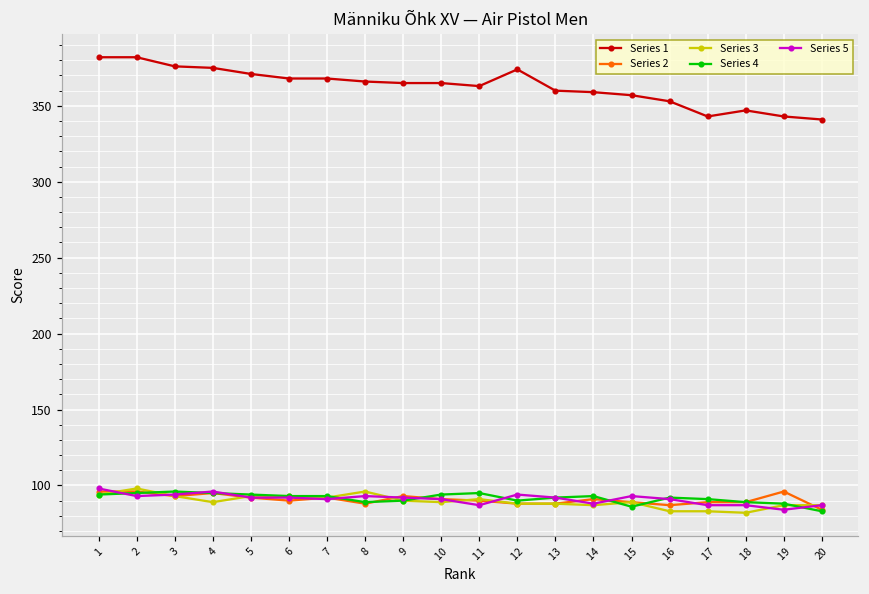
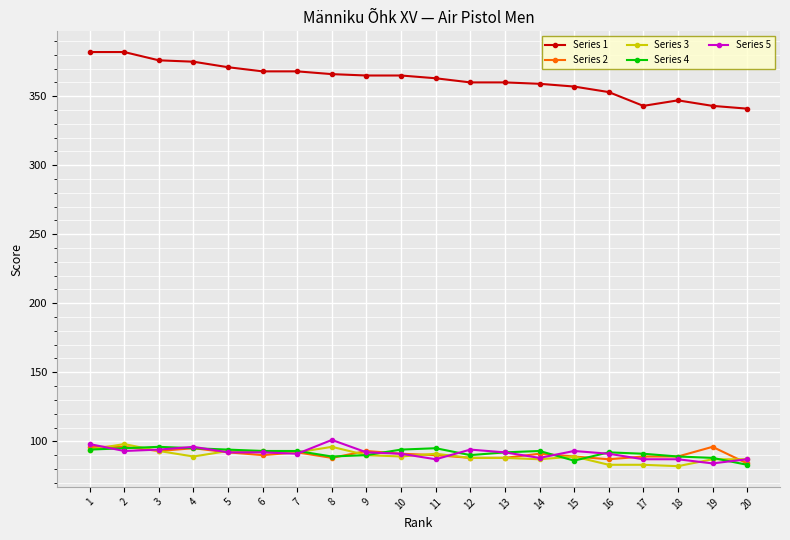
Series 5, 8: 93 -> 101
Series 1, 12: 374 -> 360
